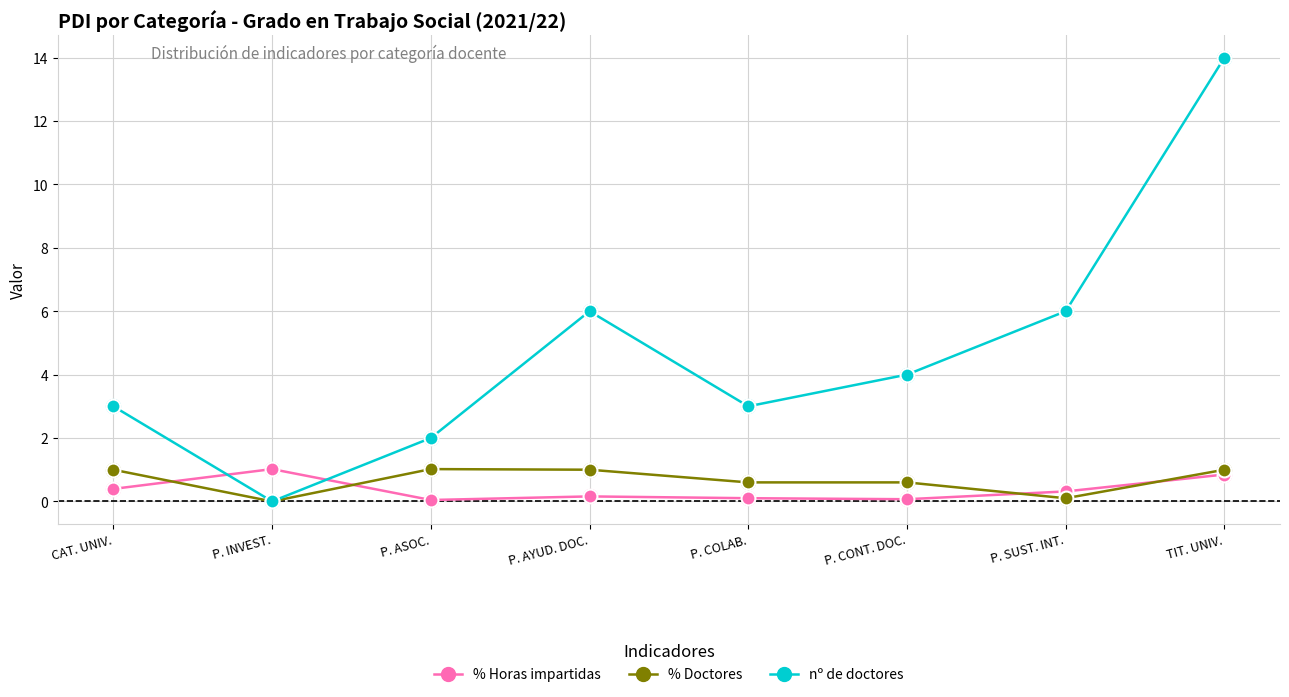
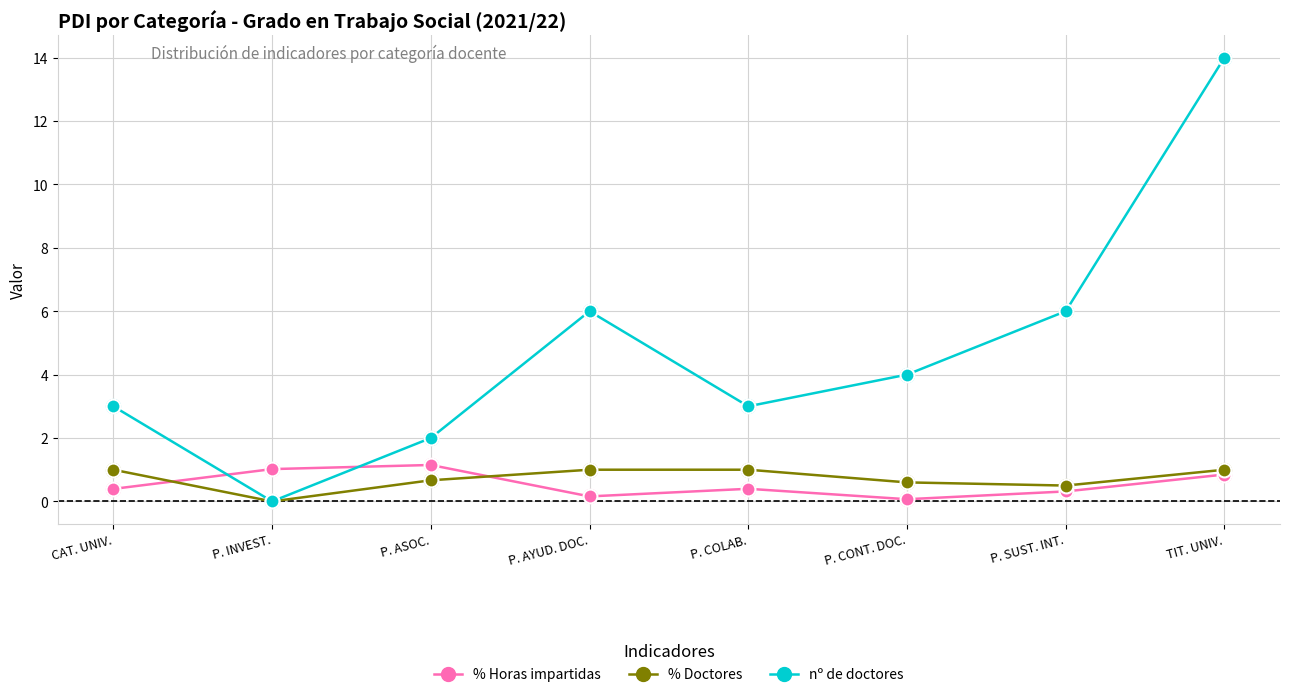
% Horas impartidas, P. ASOC.: 0.0 -> 1.1
% Doctores, P. ASOC.: 1.0 -> 0.7
% Horas impartidas, P. COLAB.: 0.1 -> 0.4
% Doctores, P. COLAB.: 0.6 -> 1.0
% Doctores, P. SUST. INT.: 0.1 -> 0.5
